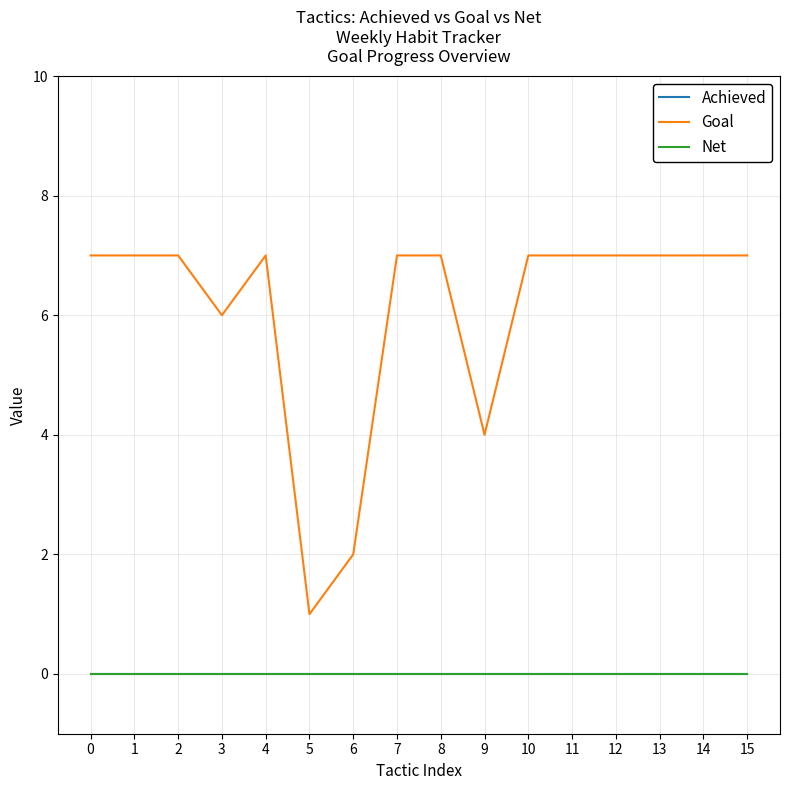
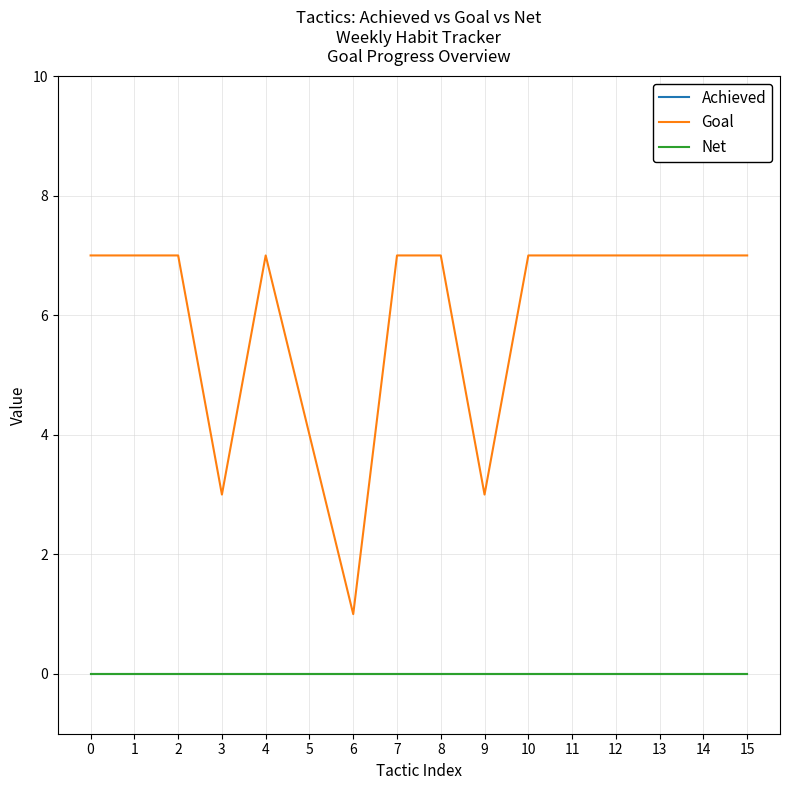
Goal, 3: 6 -> 3
Goal, 5: 1 -> 4
Goal, 6: 2 -> 1
Goal, 9: 4 -> 3
